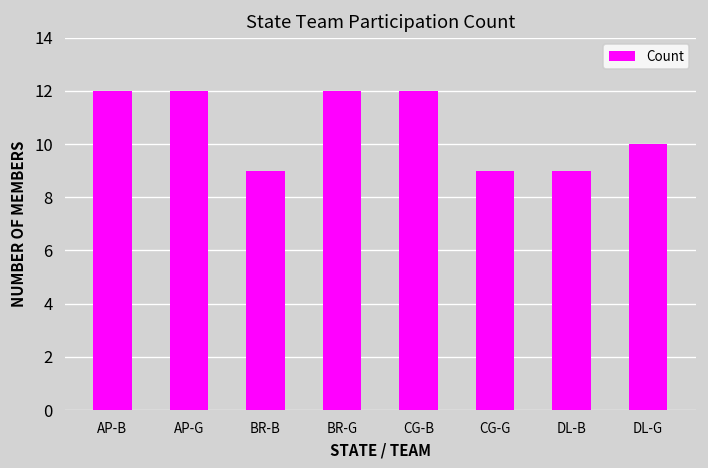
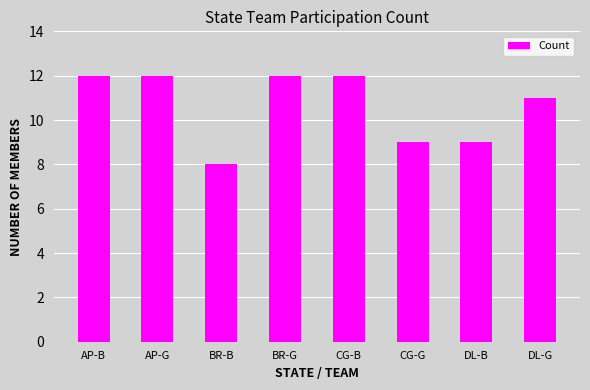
BR-B: 9 -> 8
DL-G: 10 -> 11
